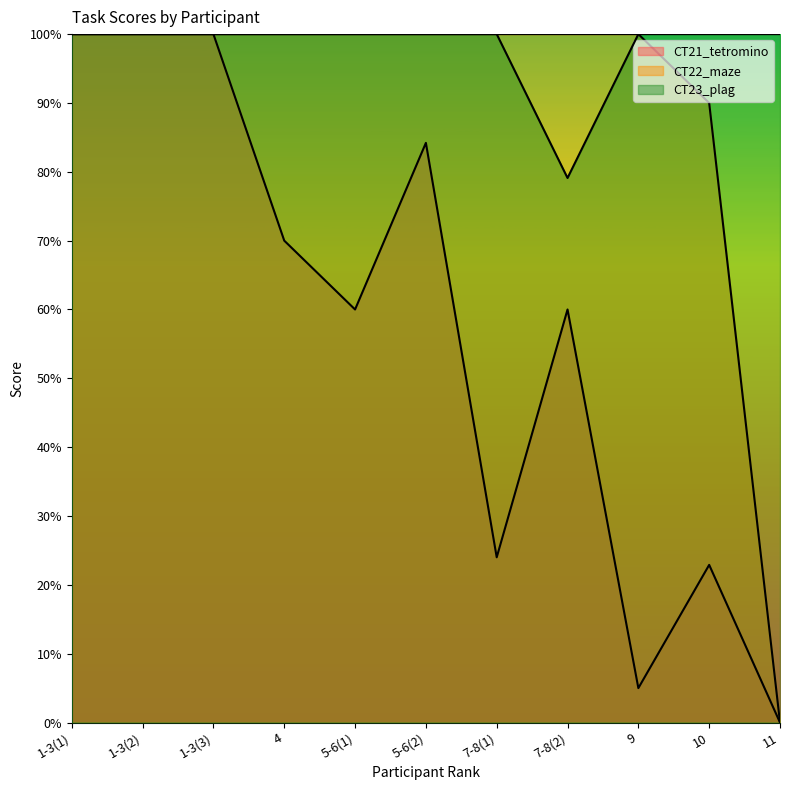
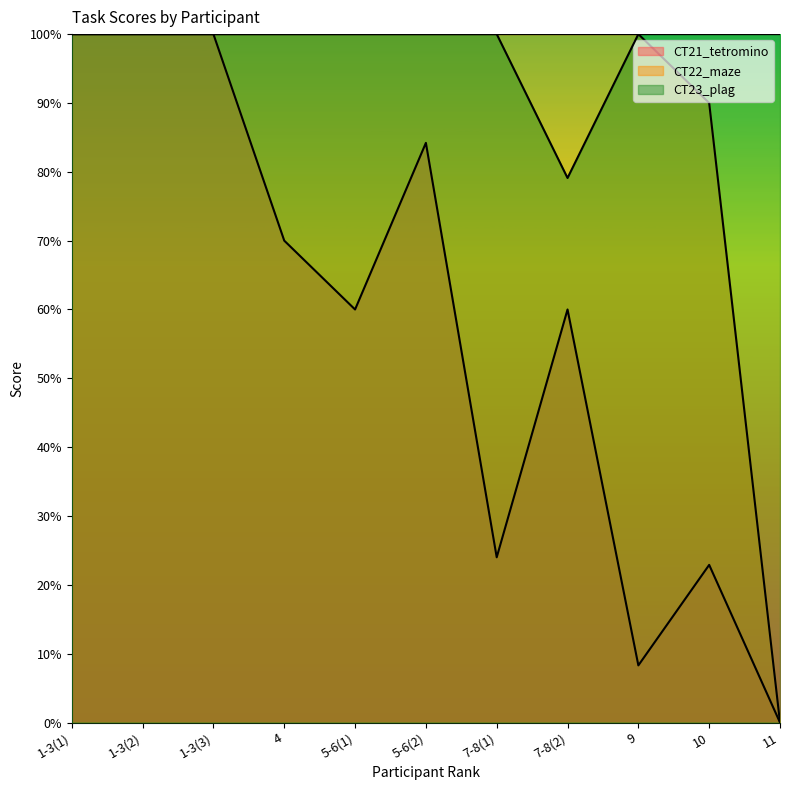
CT21_tetromino, 9: 5% -> 8%
